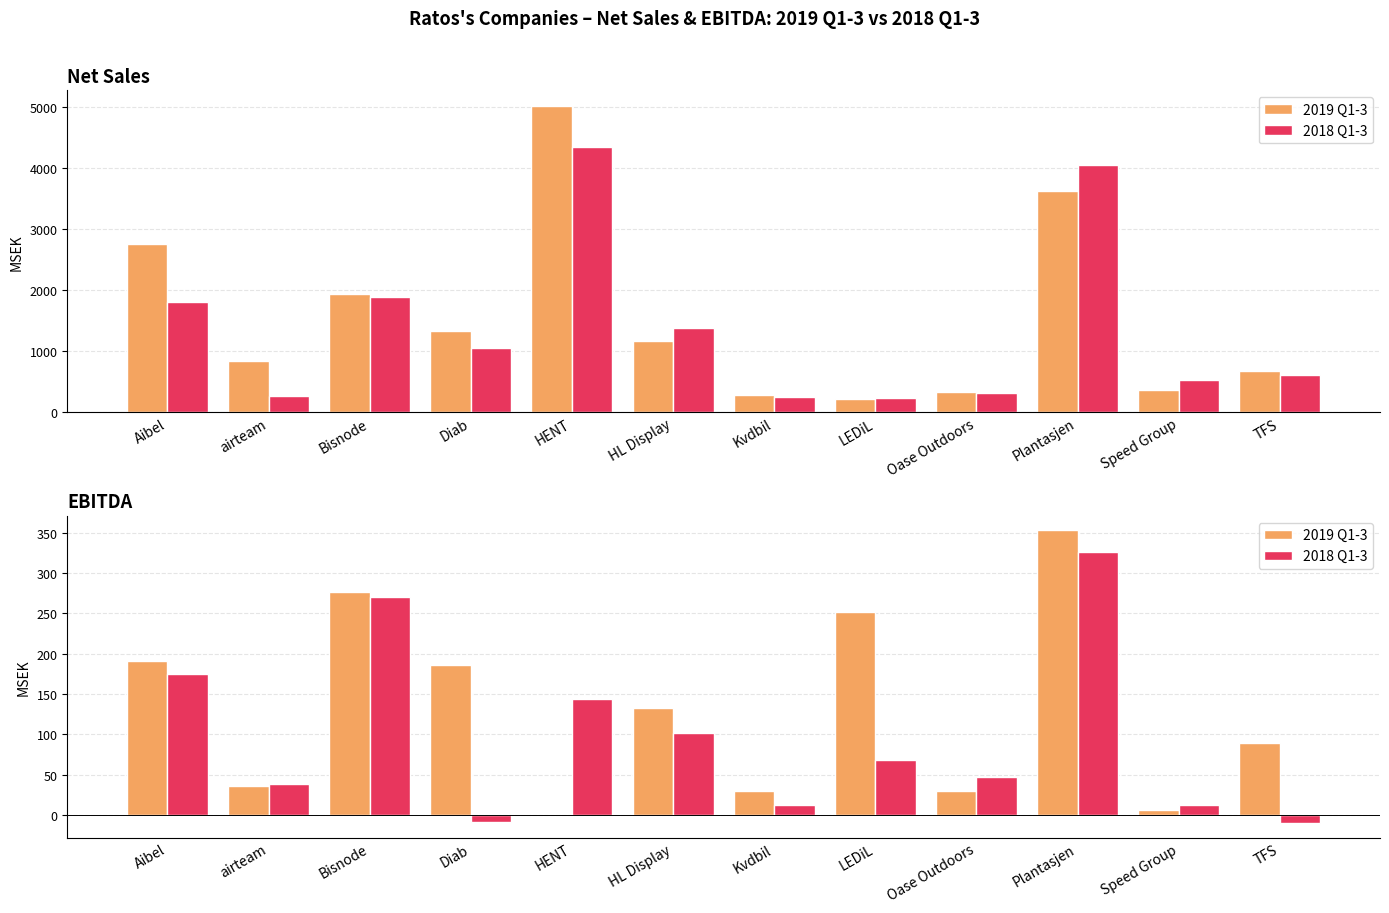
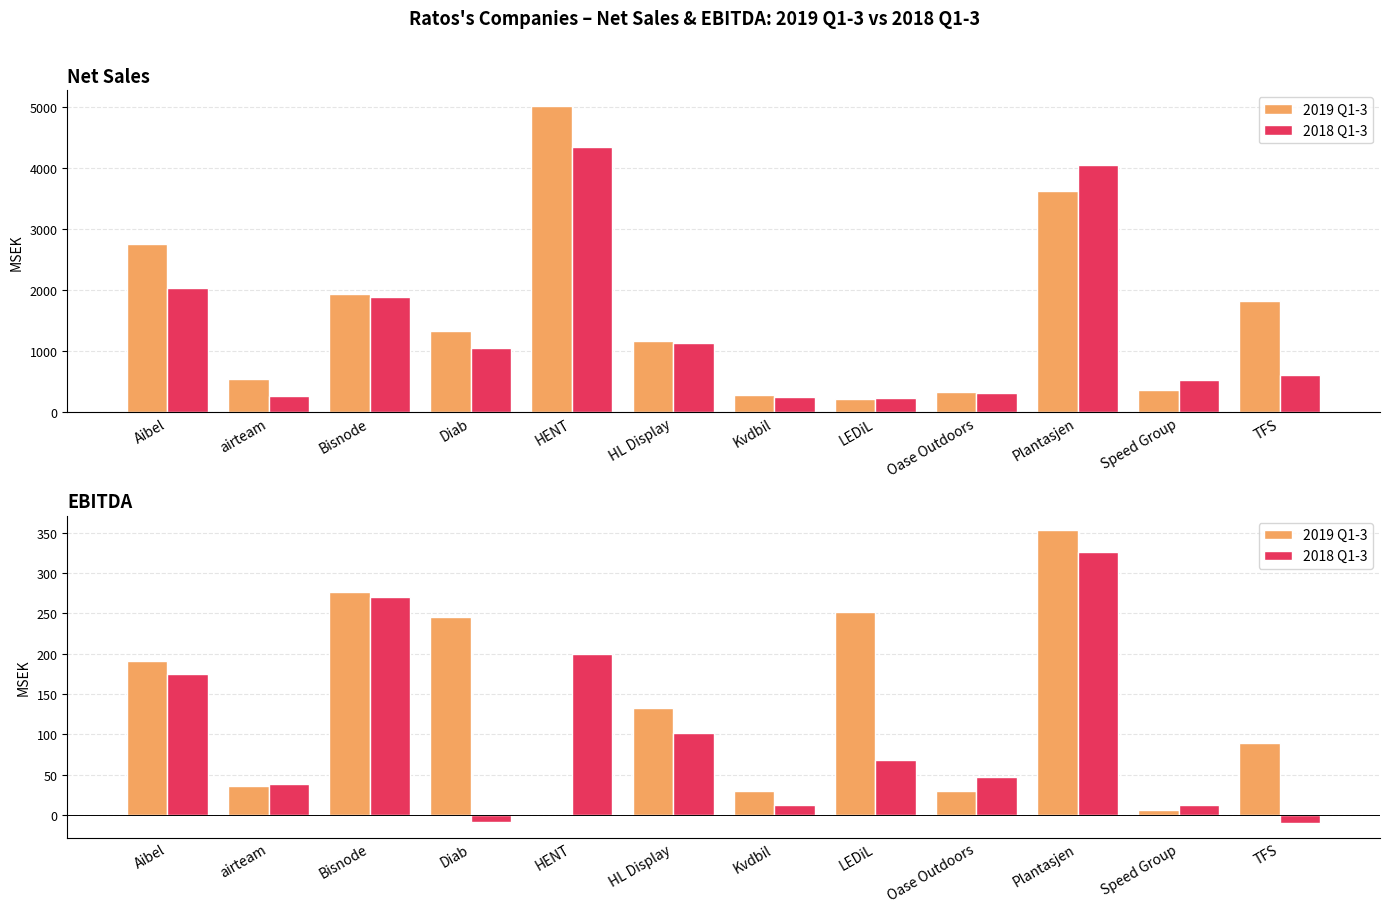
Net Sales, 2018 Q1-3, Aibel: 1800 -> 2000
Net Sales, 2019 Q1-3, airteam: 800 -> 500
Net Sales, 2018 Q1-3, HL Display: 1400 -> 1100
Net Sales, 2019 Q1-3, TFS: 700 -> 1800
EBITDA, 2019 Q1-3, Diab: 190 -> 250
EBITDA, 2018 Q1-3, HENT: 140 -> 200
